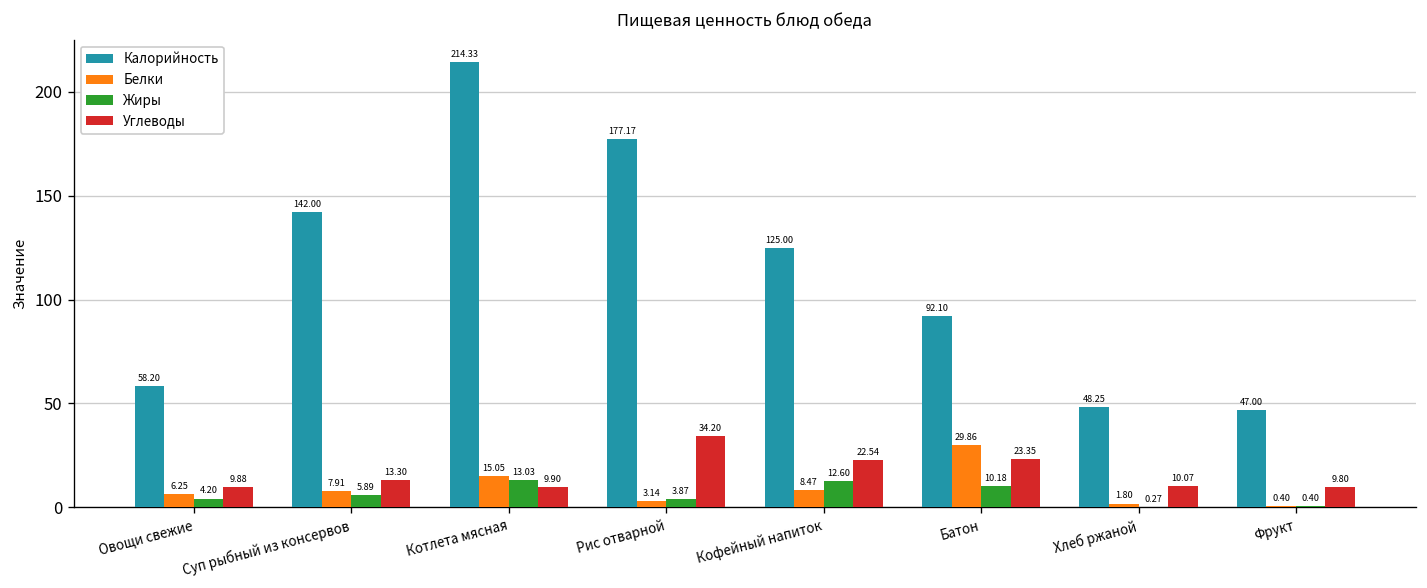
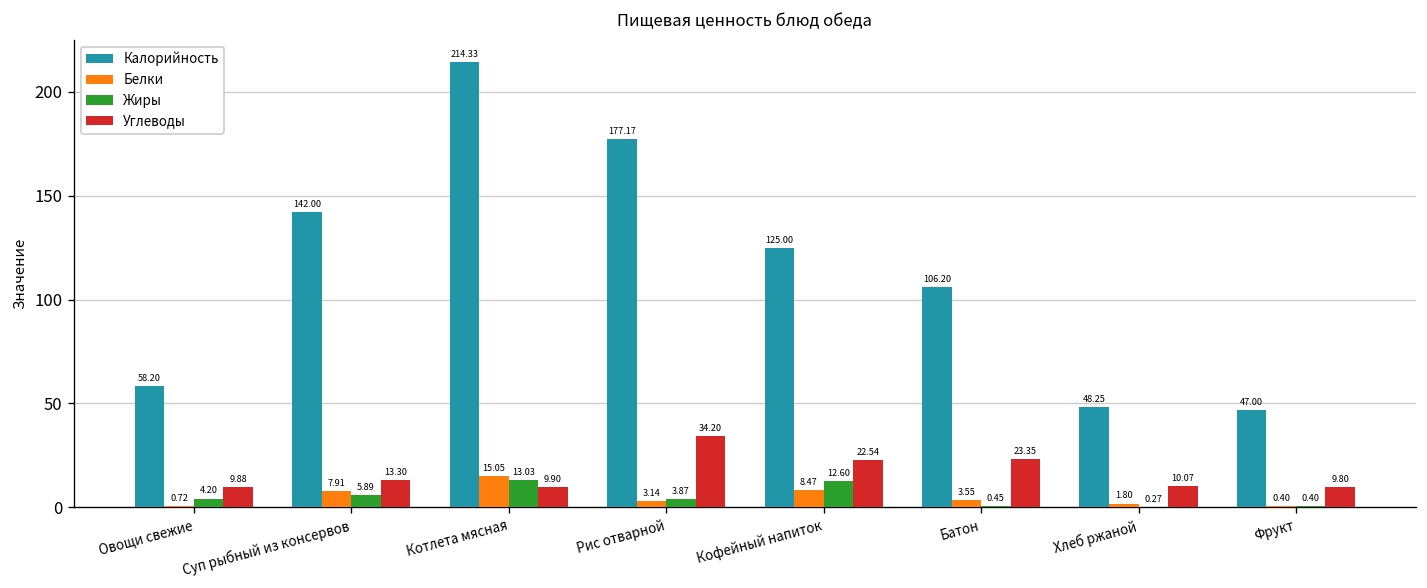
Белки, Овощи свежие: 6.25 -> 0.72
Калорийность, Батон: 92.10 -> 106.20
Белки, Батон: 29.86 -> 3.55
Жиры, Батон: 10.18 -> 0.45
